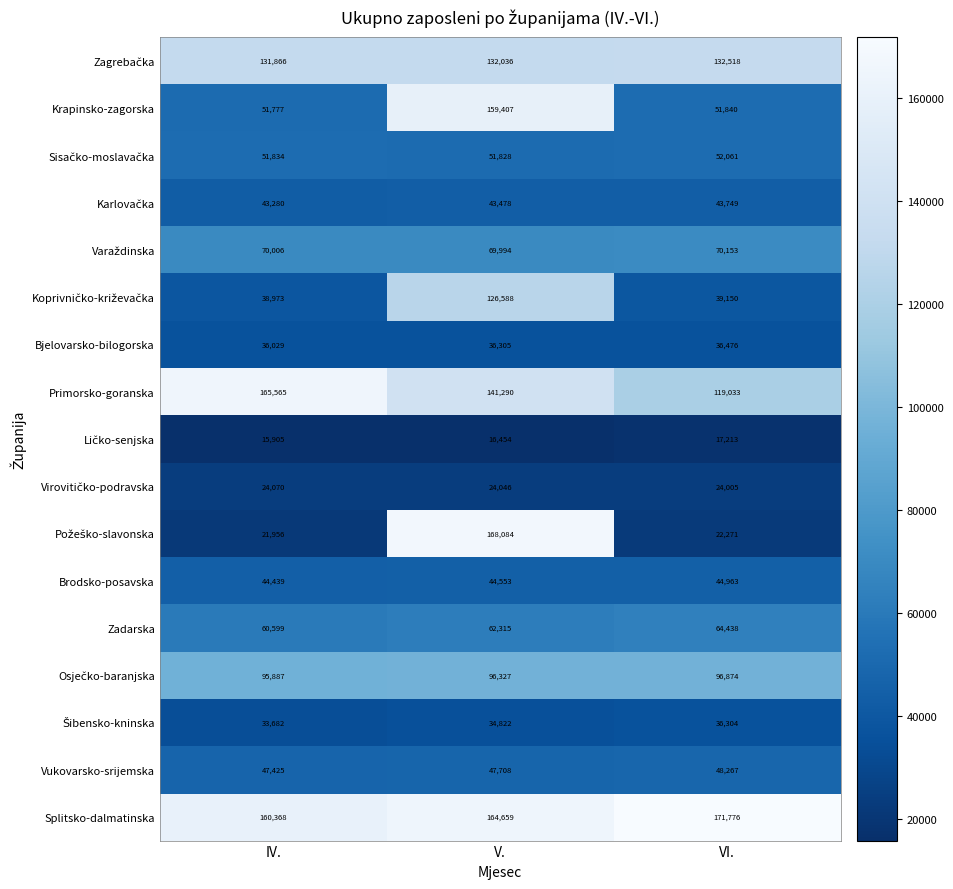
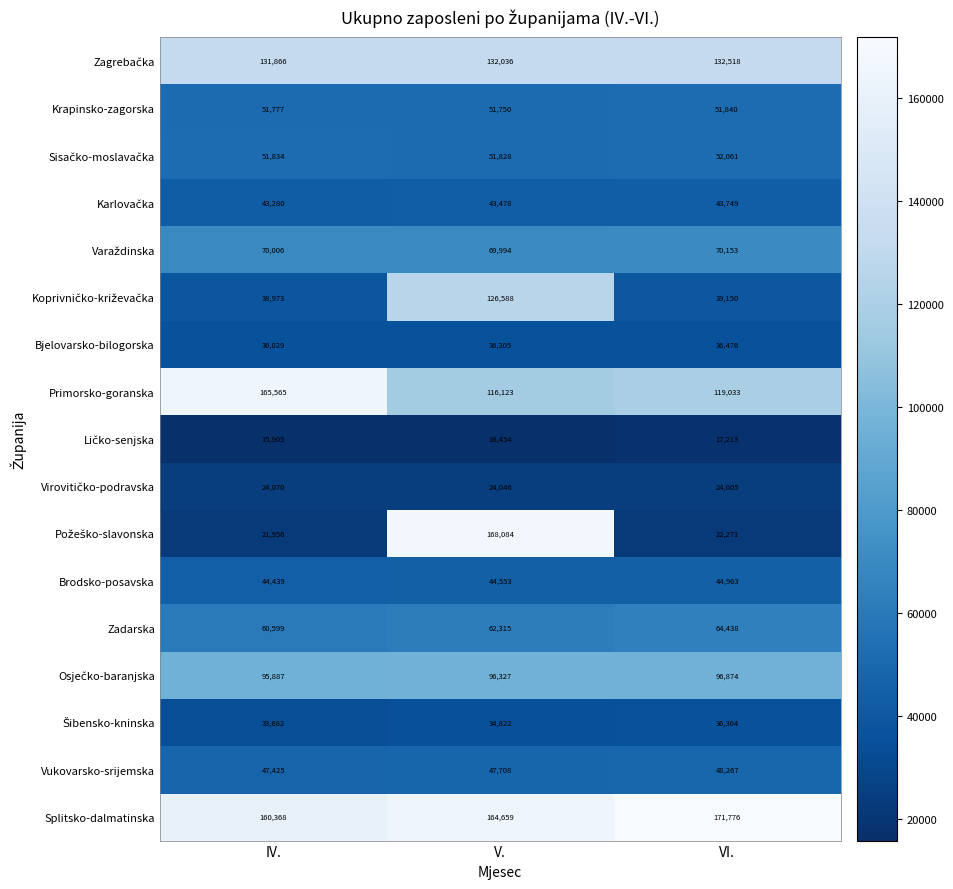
Krapinsko-zagorska, V.: 159,407 -> 51,750
Primorsko-goranska, V.: 141,290 -> 116,123
